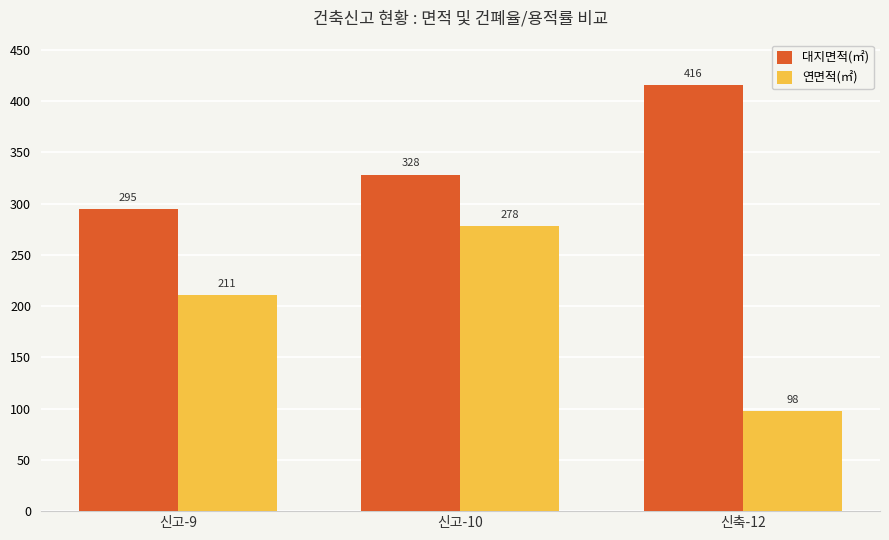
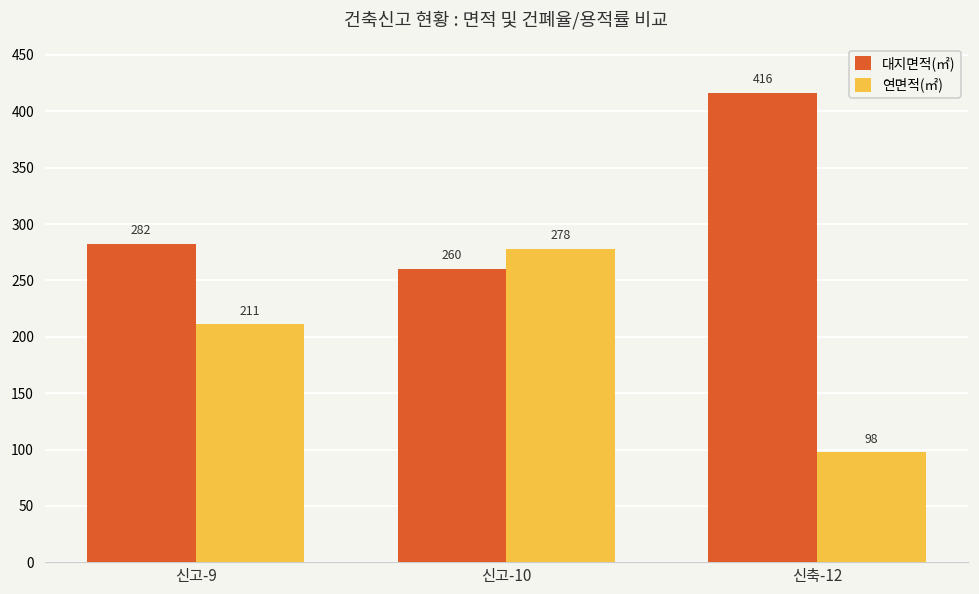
대지면적(㎡), 신고-9: 295 -> 282
대지면적(㎡), 신고-10: 328 -> 260
